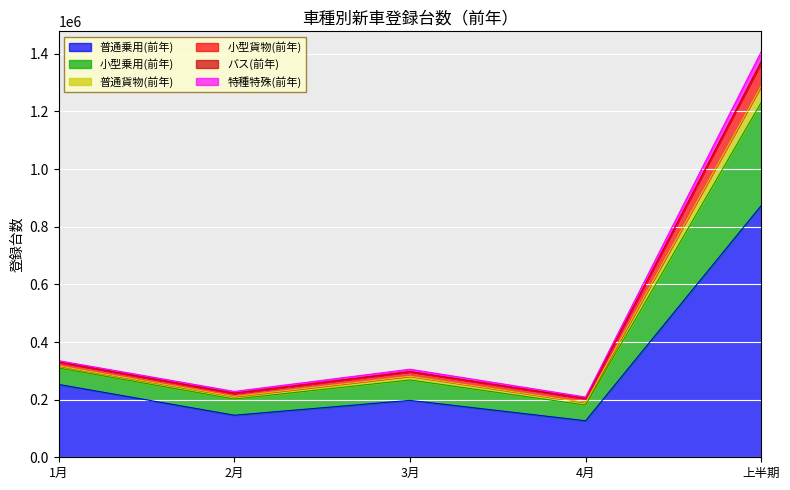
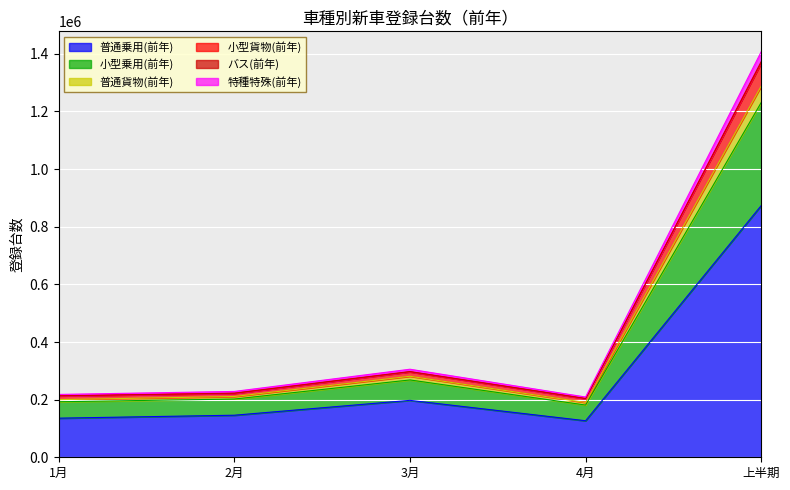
普通乗用(前年), 1月: 250000 -> 140000
